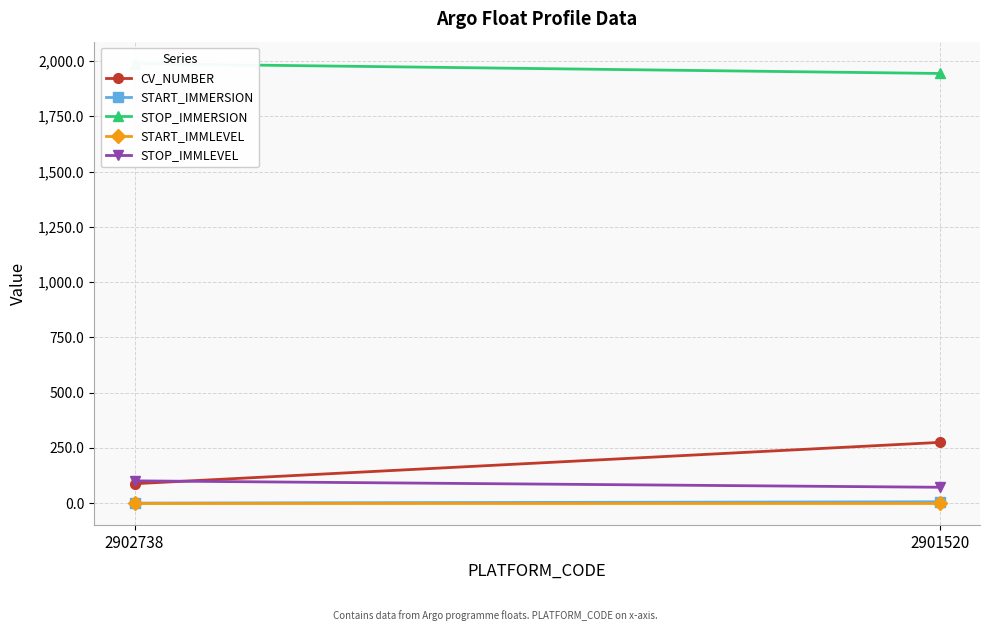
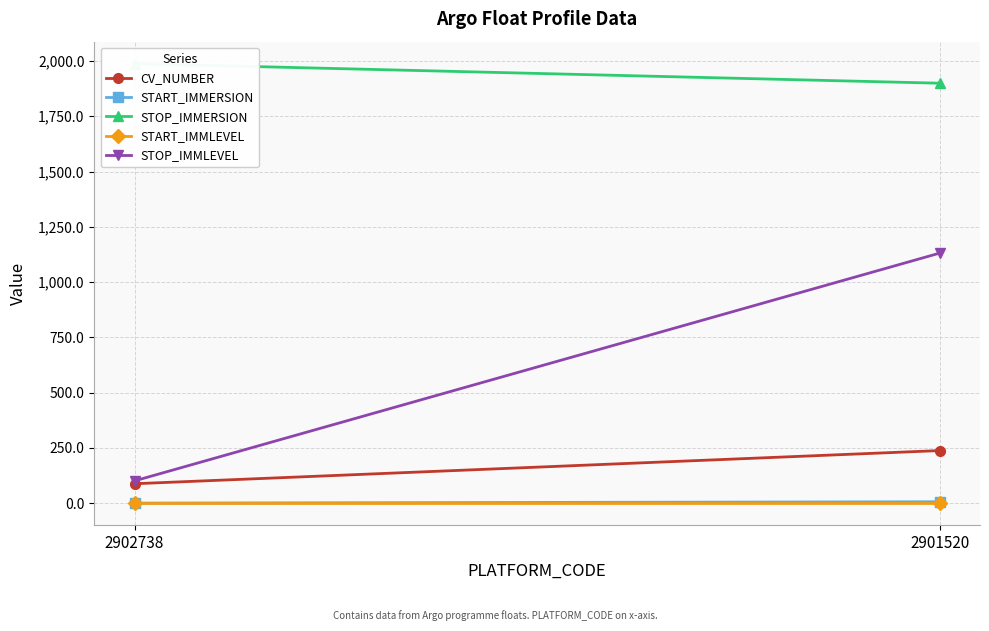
CV_NUMBER, 2901520: 280 -> 240
STOP_IMMERSION, 2901520: 1,940 -> 1,900
STOP_IMMLEVEL, 2901520: 70 -> 1,130
